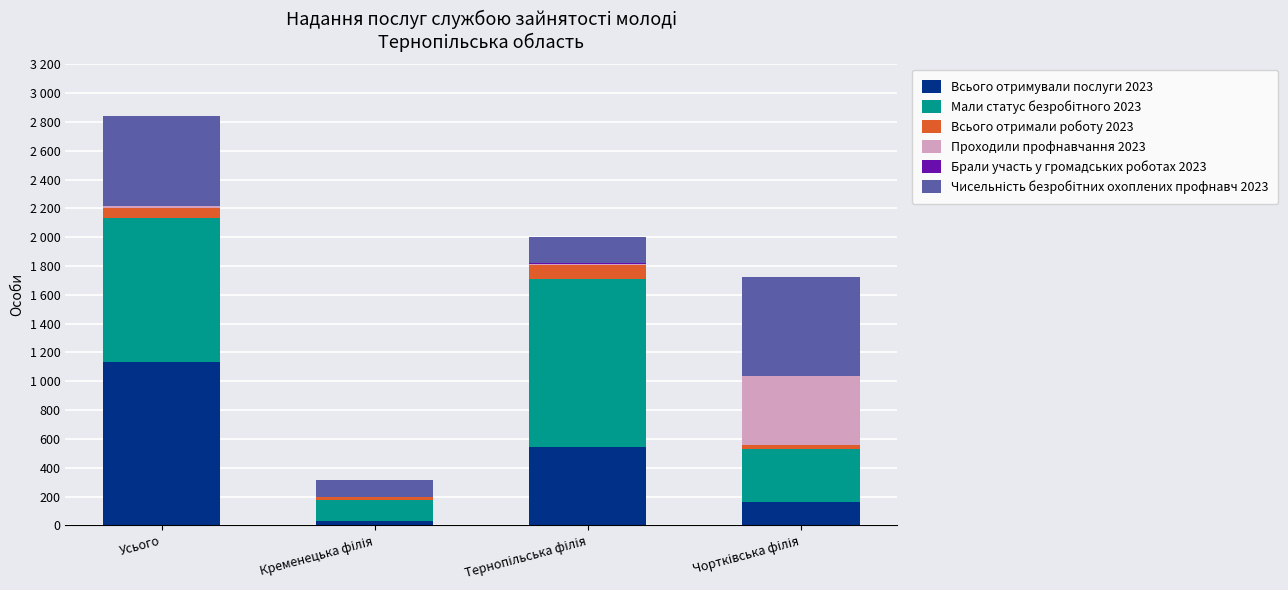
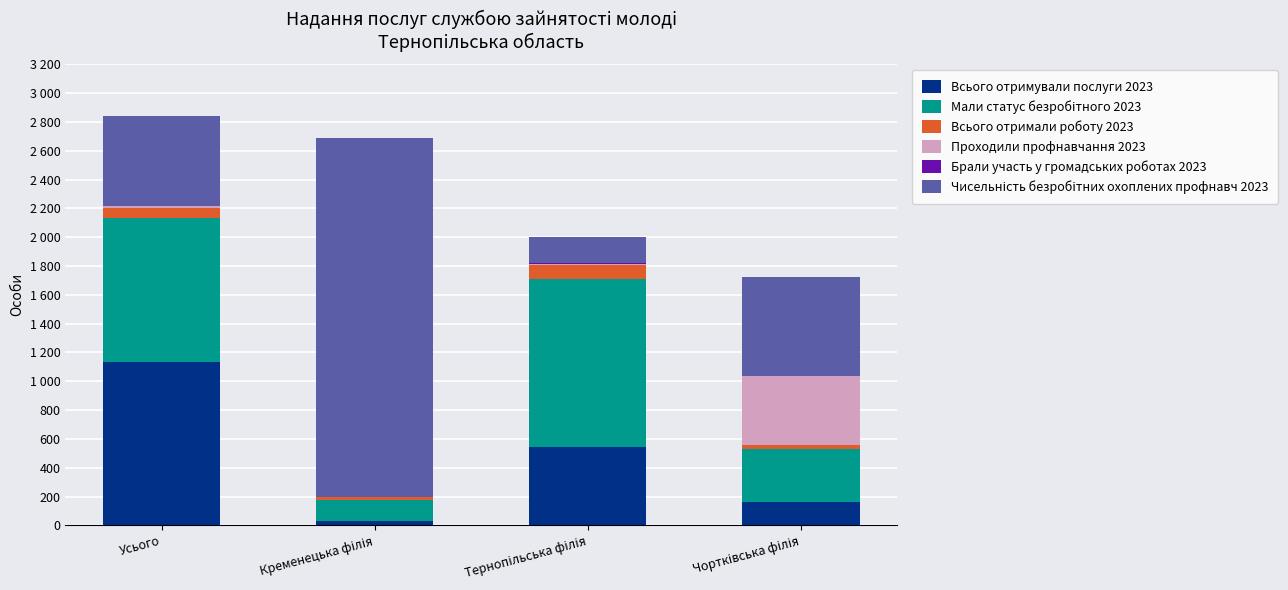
Чисельність безробітних охоплених профнавч 2023, Кременецька філія: 120 -> 2490
